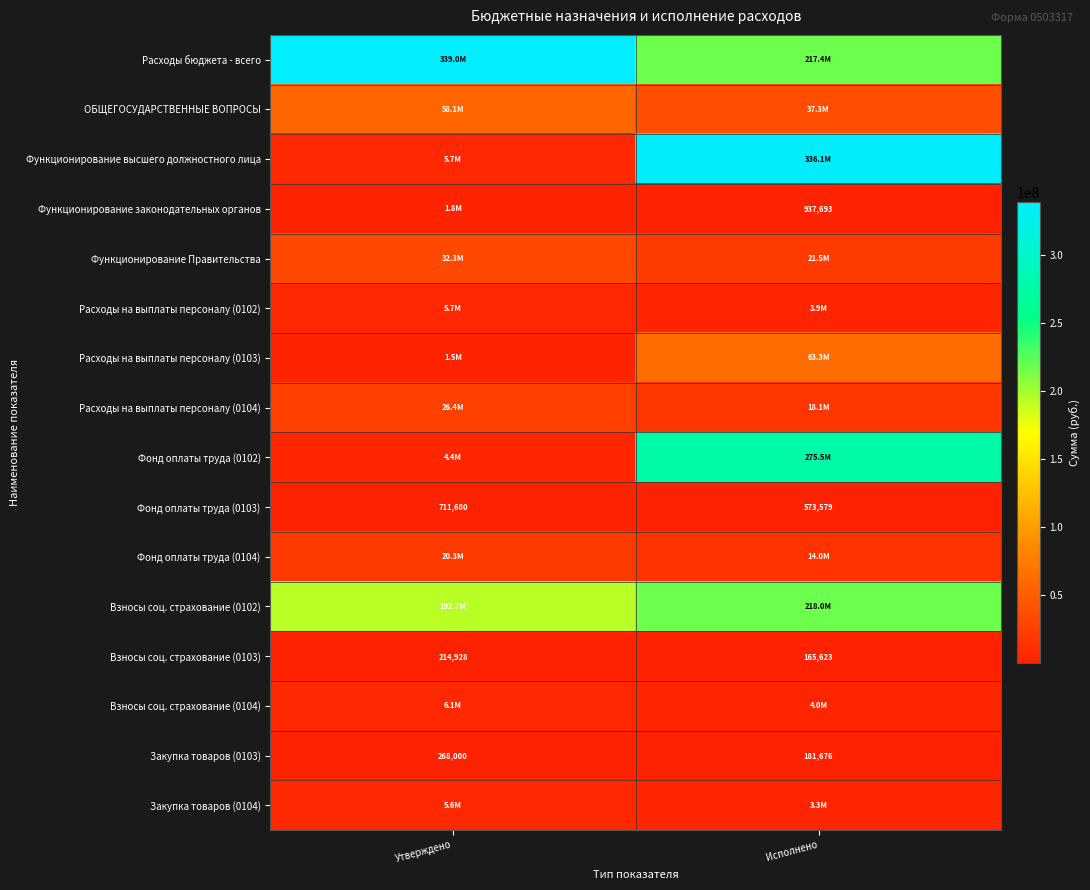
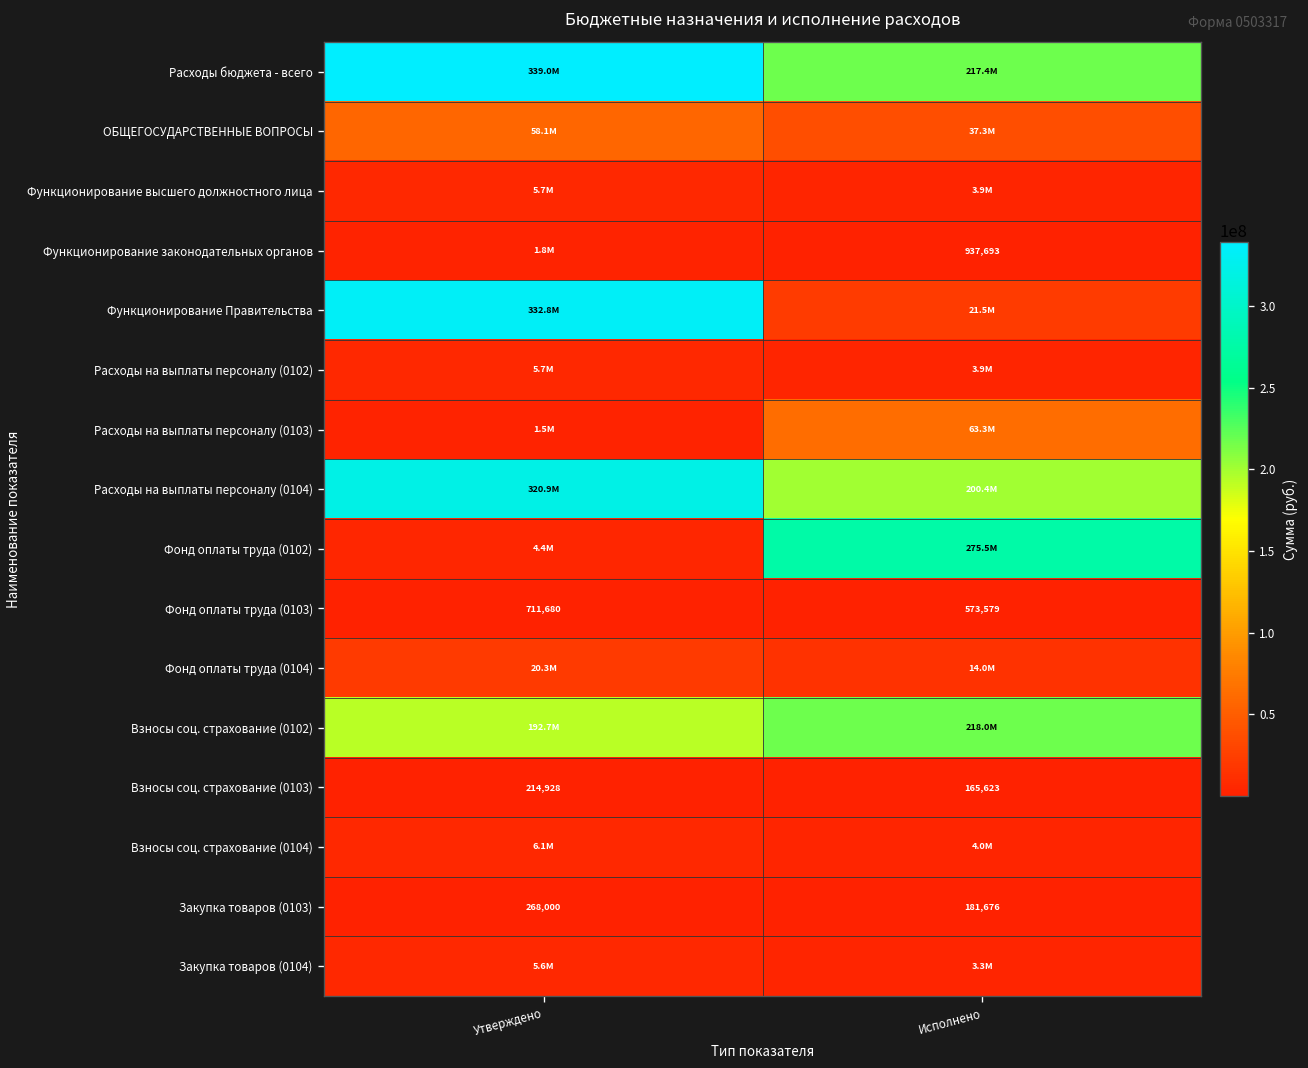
Функционирование высшего должностного лица, Исполнено: 336.1M -> 3.9M
Функционирование Правительства, Утверждено: 32.3M -> 332.8M
Расходы на выплаты персоналу (0104), Утверждено: 26.4M -> 320.9M
Расходы на выплаты персоналу (0104), Исполнено: 18.1M -> 200.4M
